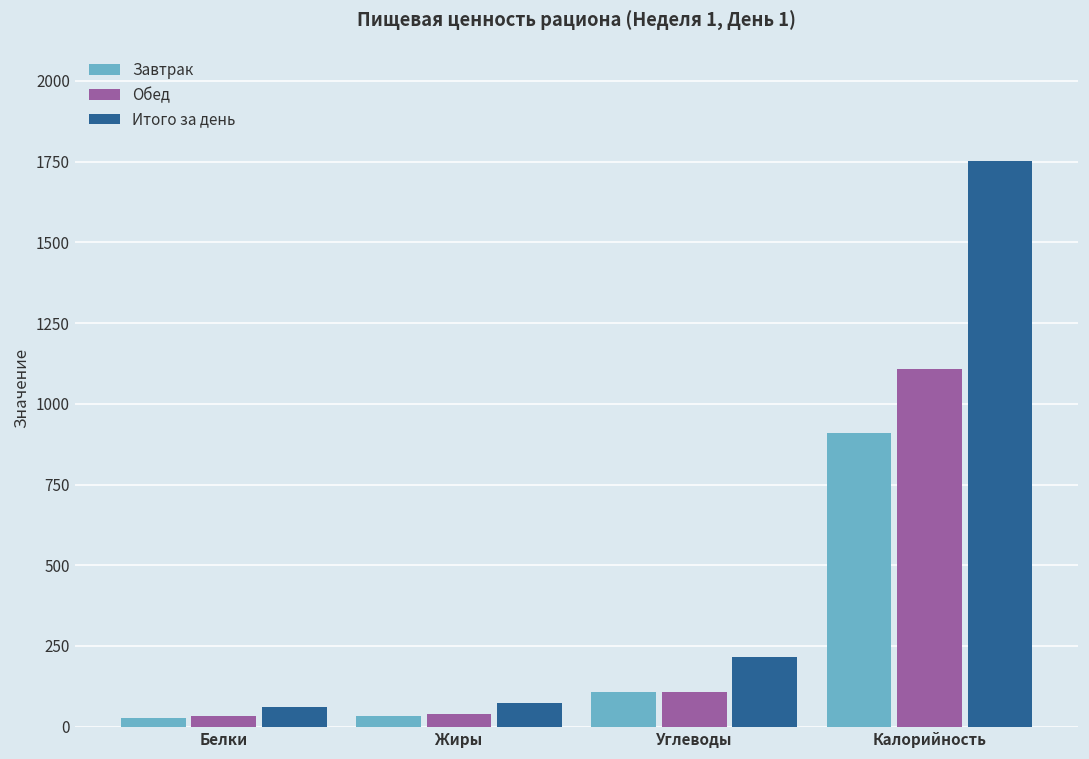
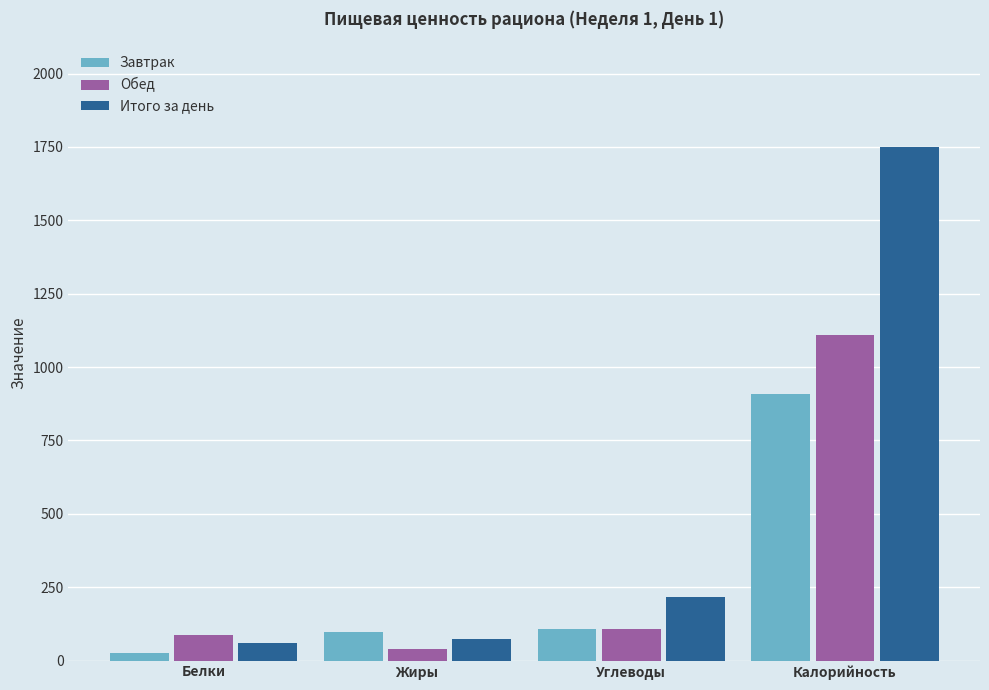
Обед, Белки: 30 -> 90
Завтрак, Жиры: 30 -> 100
